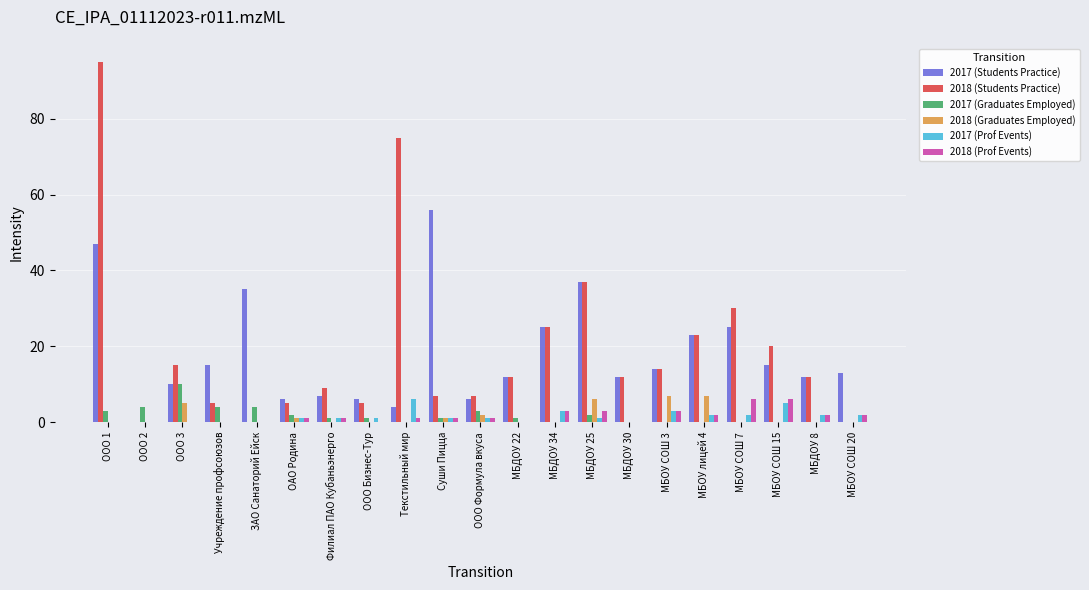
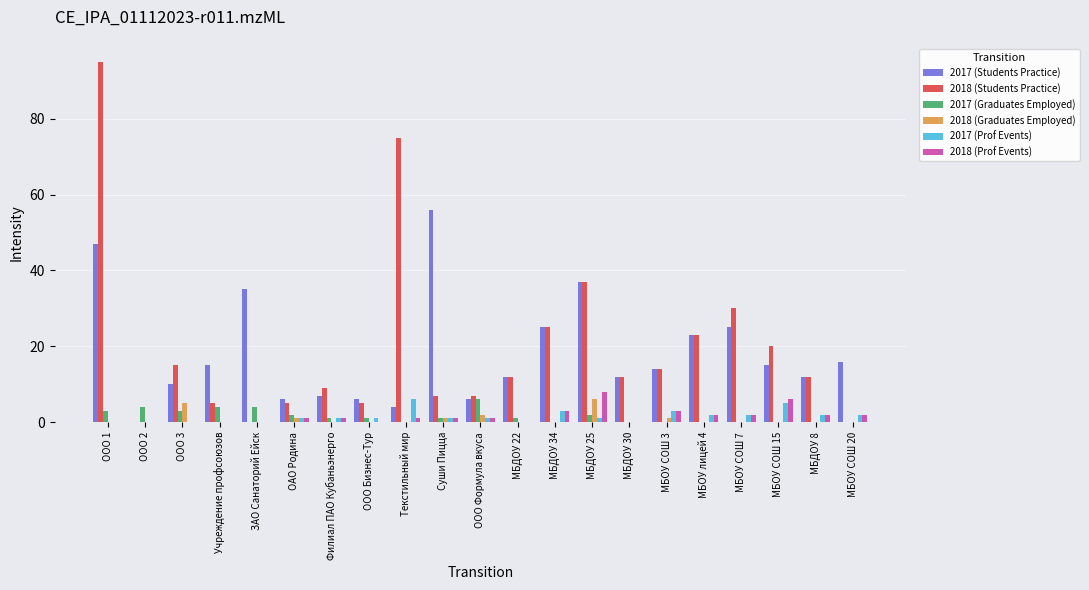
2017 (Graduates Employed), ООО 3: 10 -> 3
2017 (Graduates Employed), ООО Формула вкуса: 3 -> 6
2018 (Prof Events), МБДОУ 25: 3 -> 8
2018 (Graduates Employed), МБОУ СОШ 3: 7 -> 1
2018 (Graduates Employed), МБОУ лицей 4: 7 -> 0
2018 (Prof Events), МБОУ СОШ 7: 6 -> 2
2017 (Students Practice), МБОУ СОШ 20: 13 -> 16
